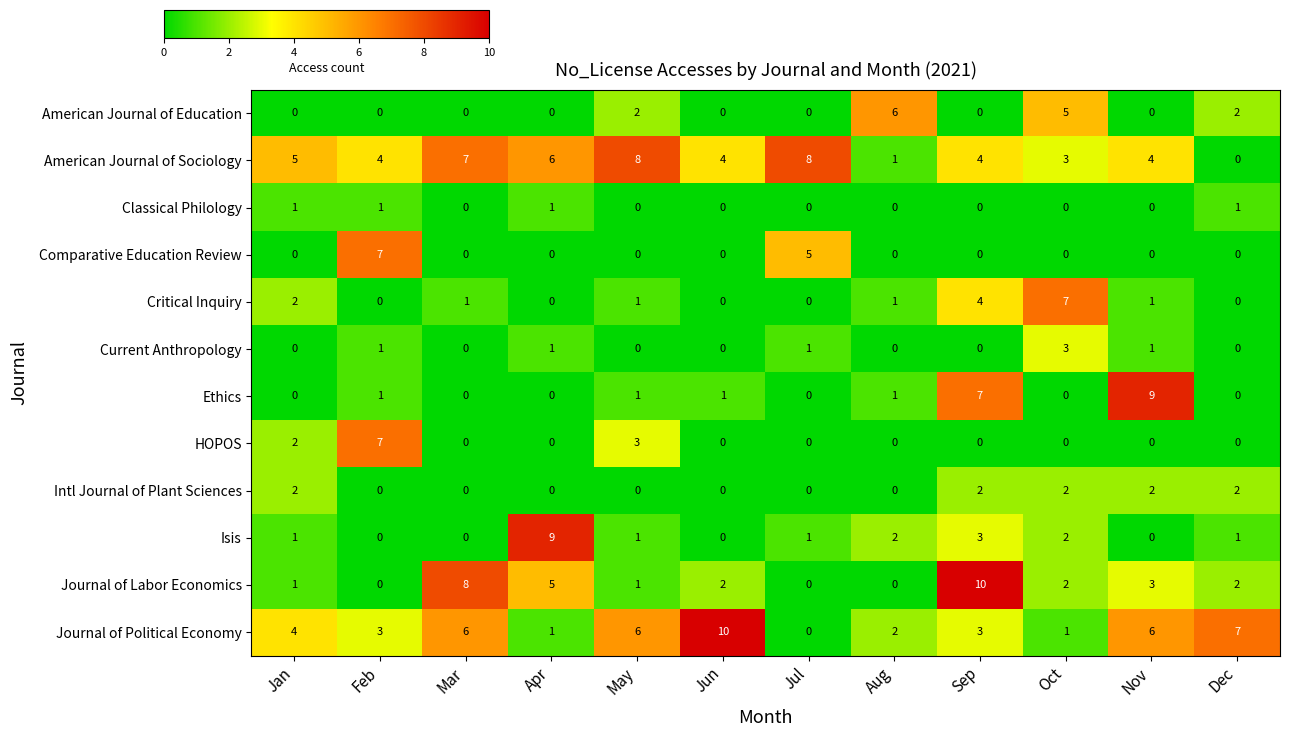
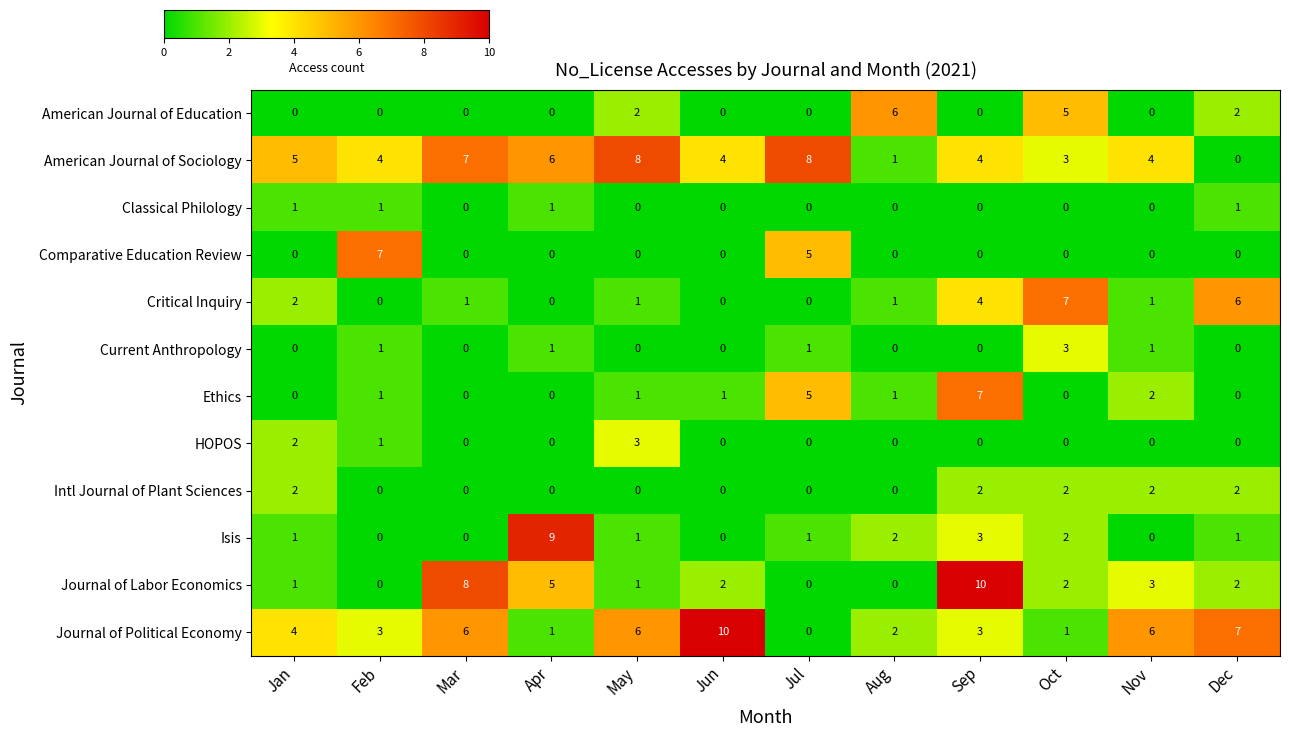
Critical Inquiry, Dec: 0 -> 6
Ethics, Jul: 0 -> 5
Ethics, Nov: 9 -> 2
HOPOS, Feb: 7 -> 1
